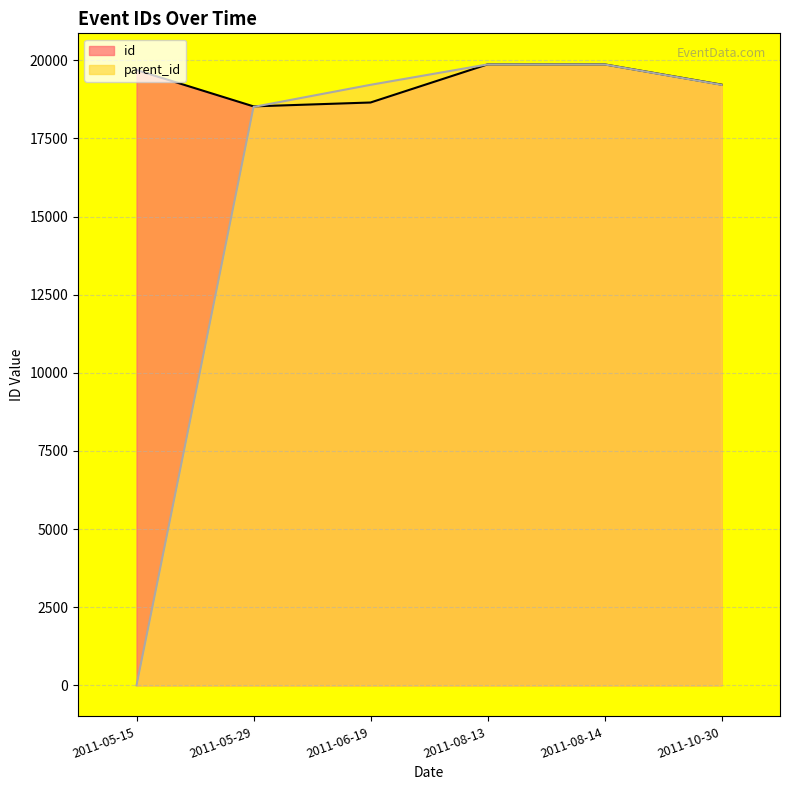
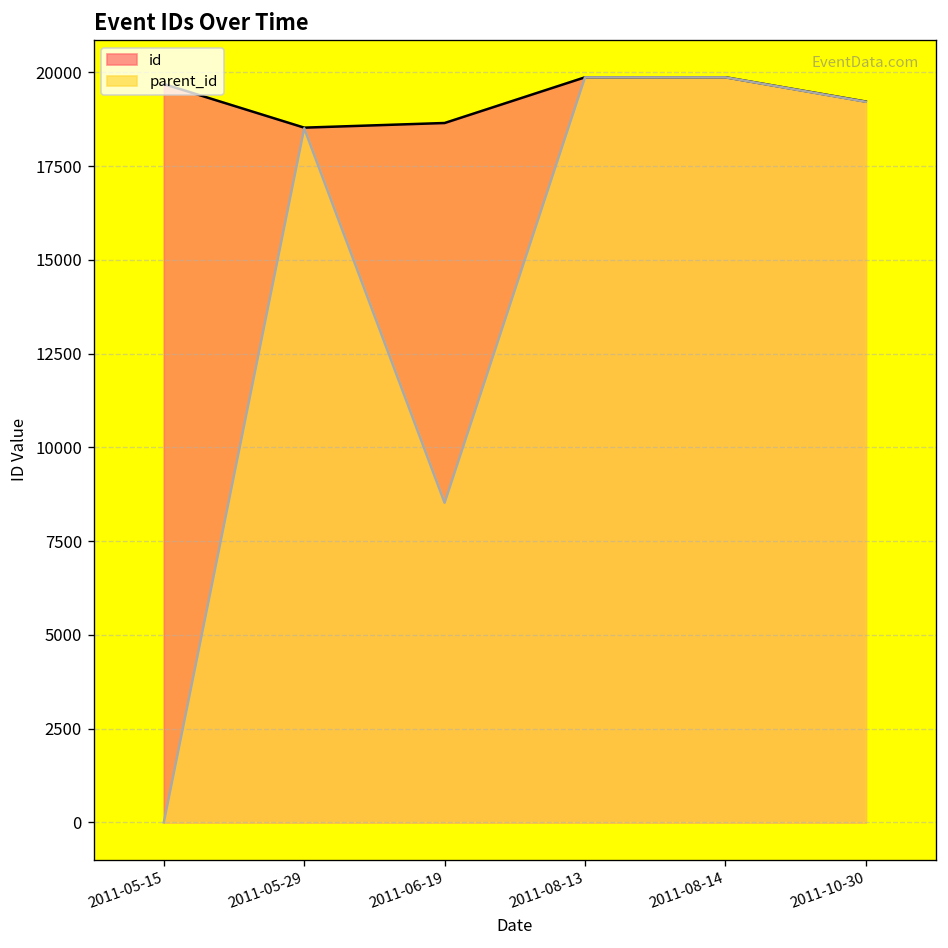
parent_id, 2011-06-19: 19200 -> 8500
